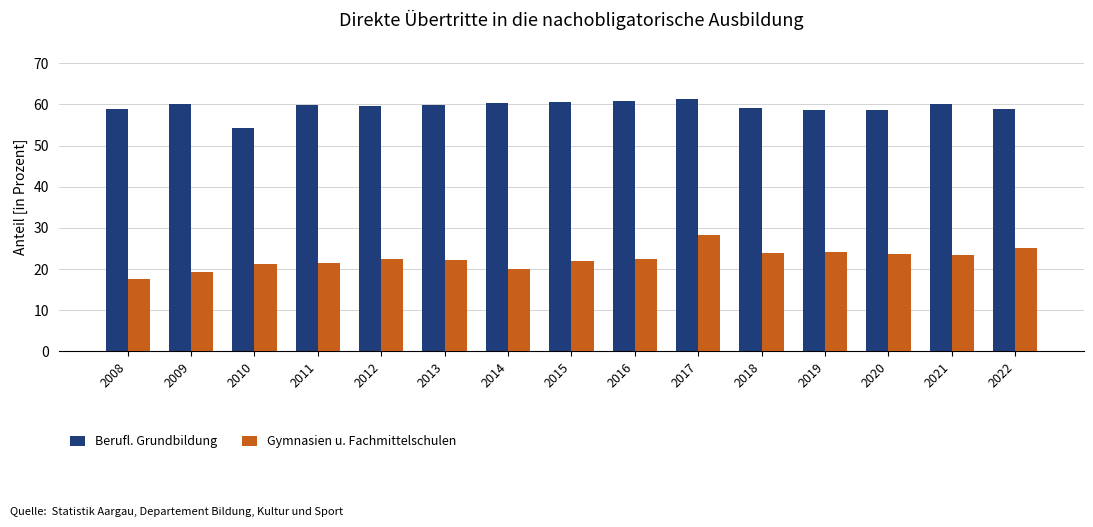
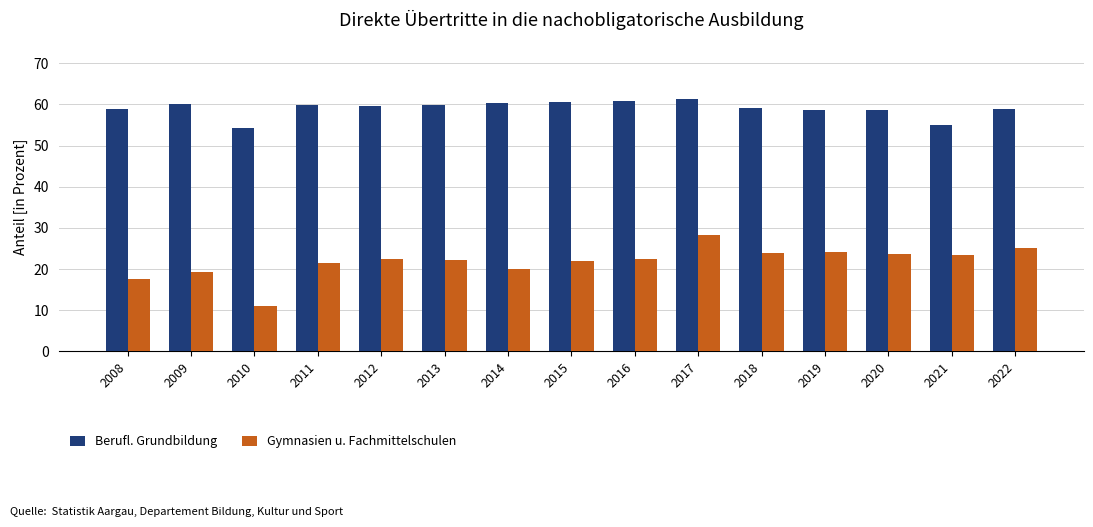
Gymnasien u. Fachmittelschulen, 2010: 21 -> 11
Berufl. Grundbildung, 2021: 60 -> 55
